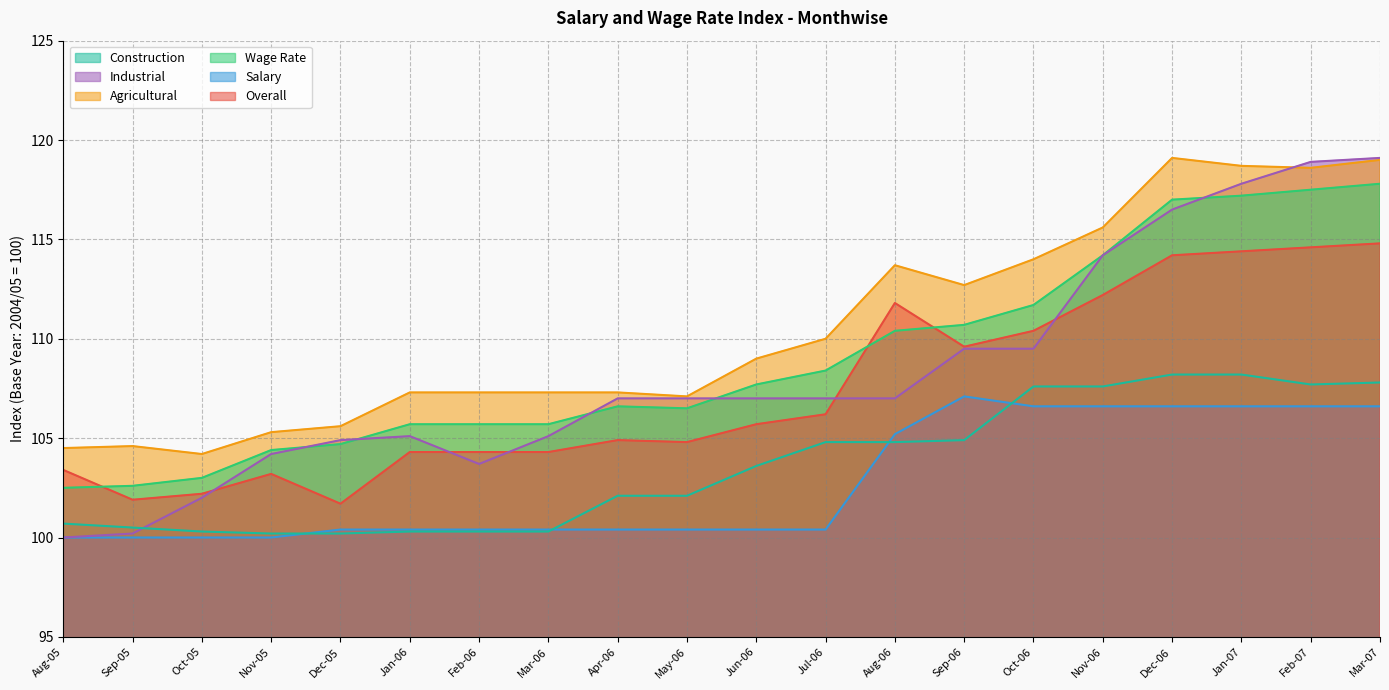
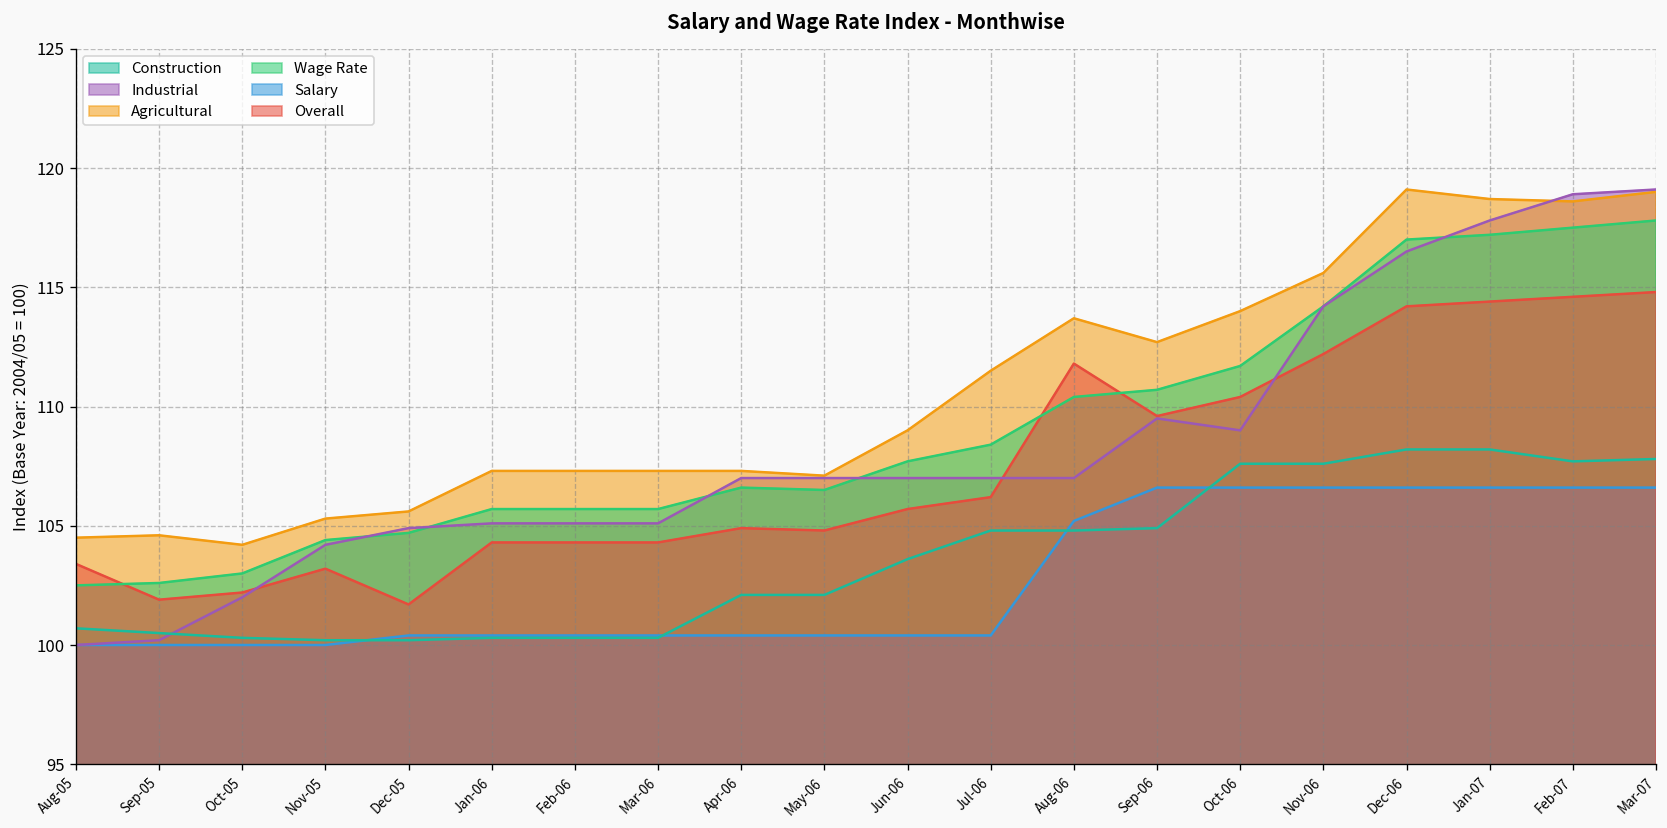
Industrial, Feb-06: 103.7 -> 105.1
Agricultural, Jul-06: 110.0 -> 111.5
Salary, Sep-06: 107.1 -> 106.6
Industrial, Oct-06: 109.5 -> 109.0
